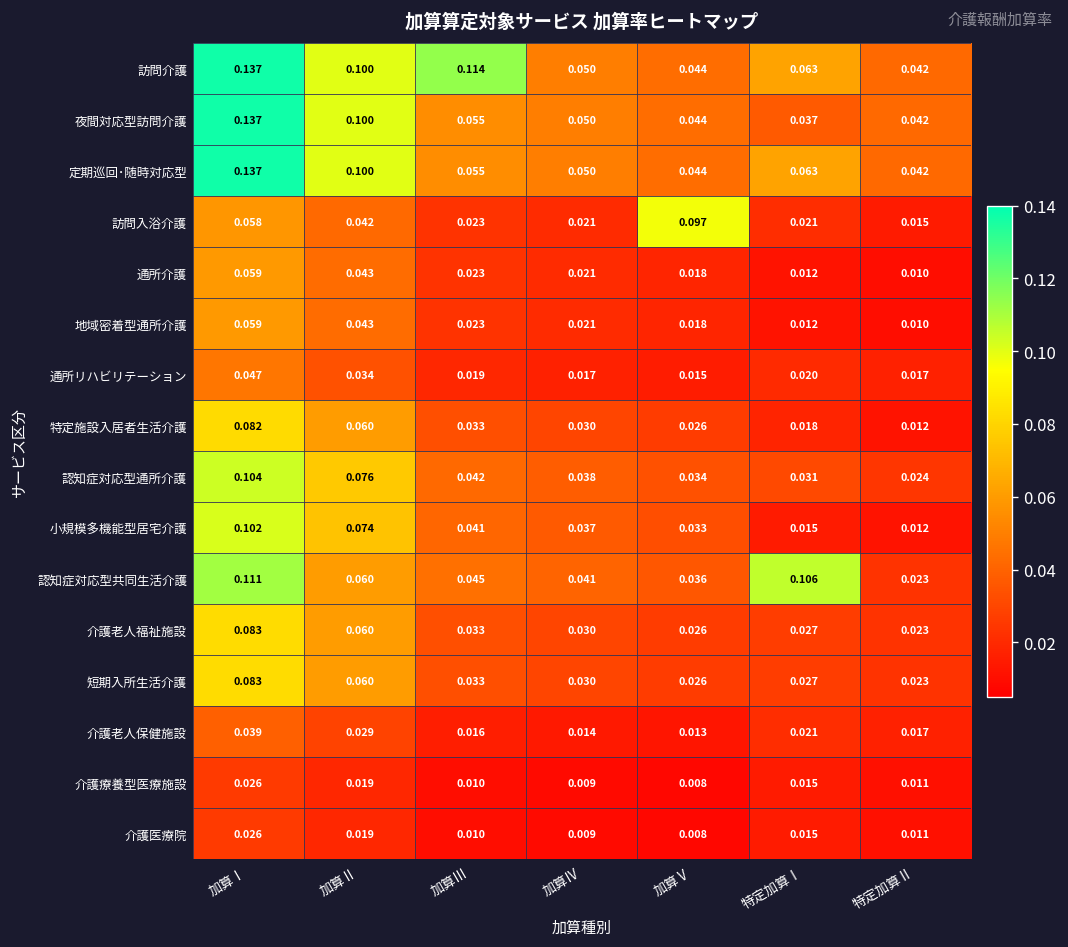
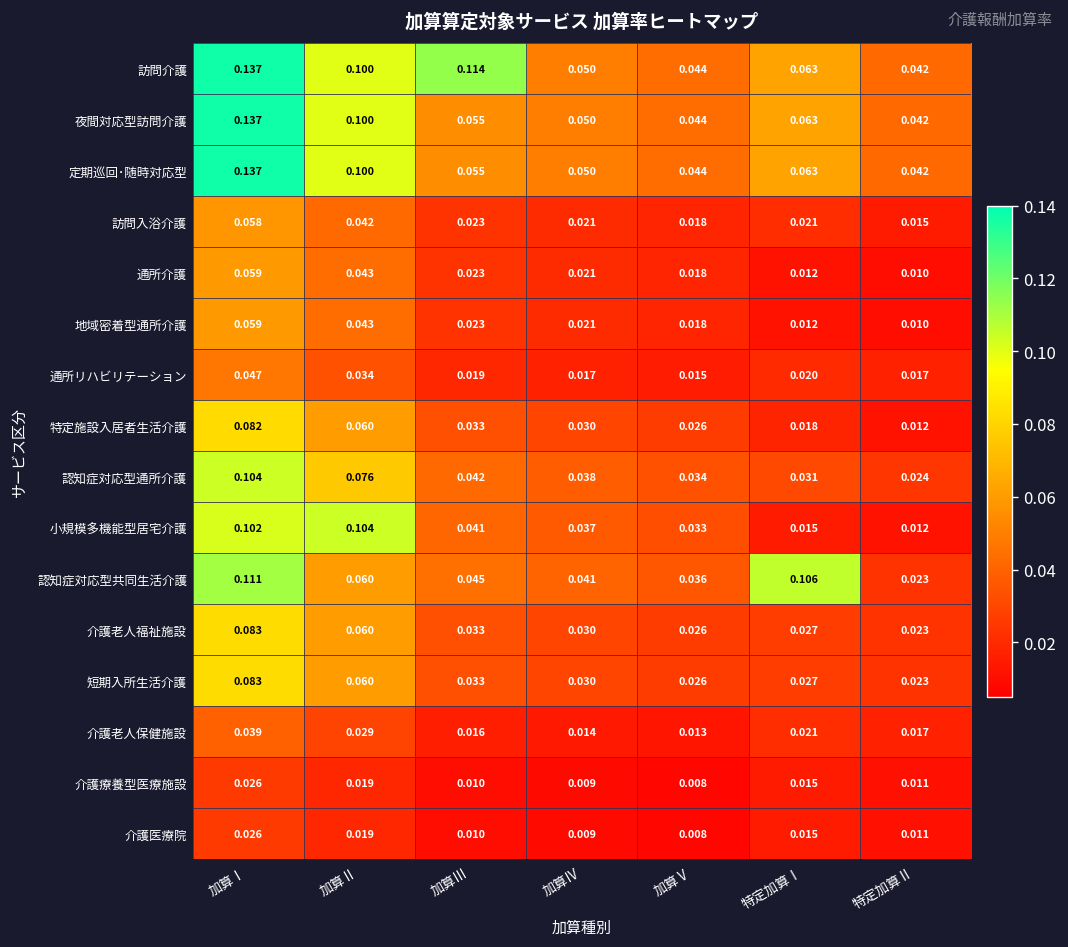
夜間対応型訪問介護, 特定加算Ⅰ: 0.037 -> 0.063
訪問入浴介護, 加算Ⅴ: 0.097 -> 0.018
小規模多機能型居宅介護, 加算Ⅱ: 0.074 -> 0.104
